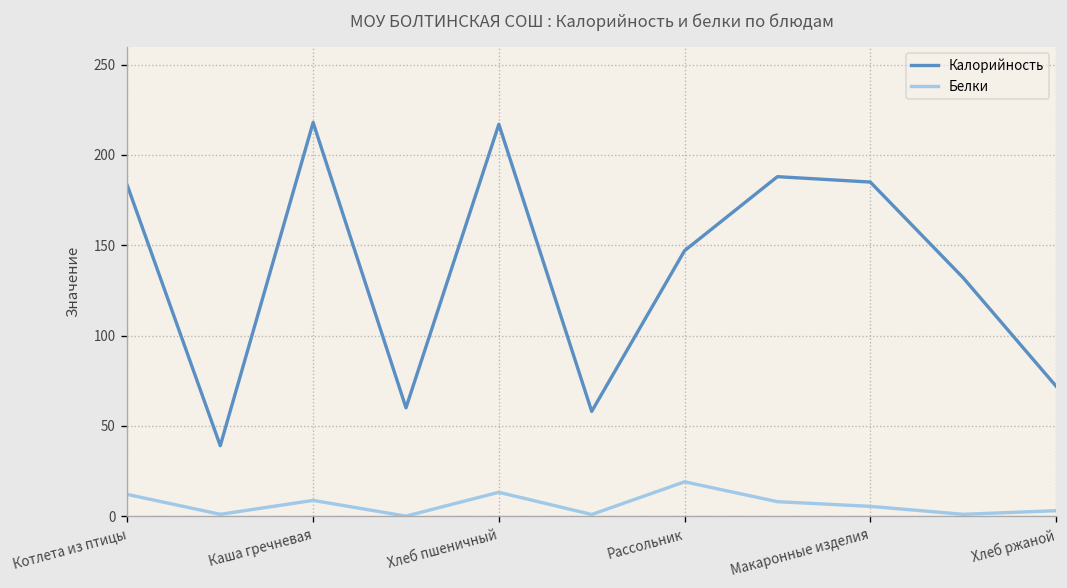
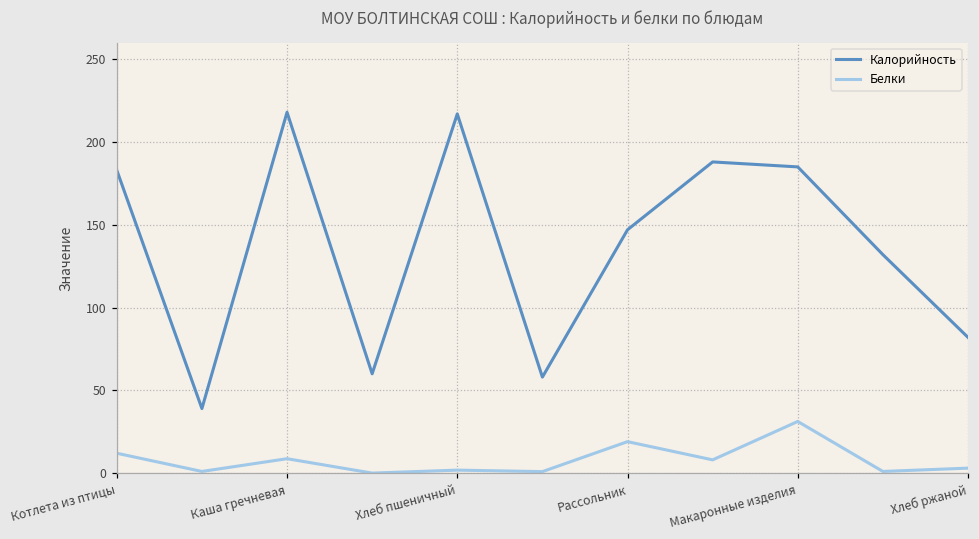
Белки, Хлеб пшеничный: 13 -> 2
Белки, Макаронные изделия: 5 -> 31
Калорийность, Хлеб ржаной: 72 -> 82
